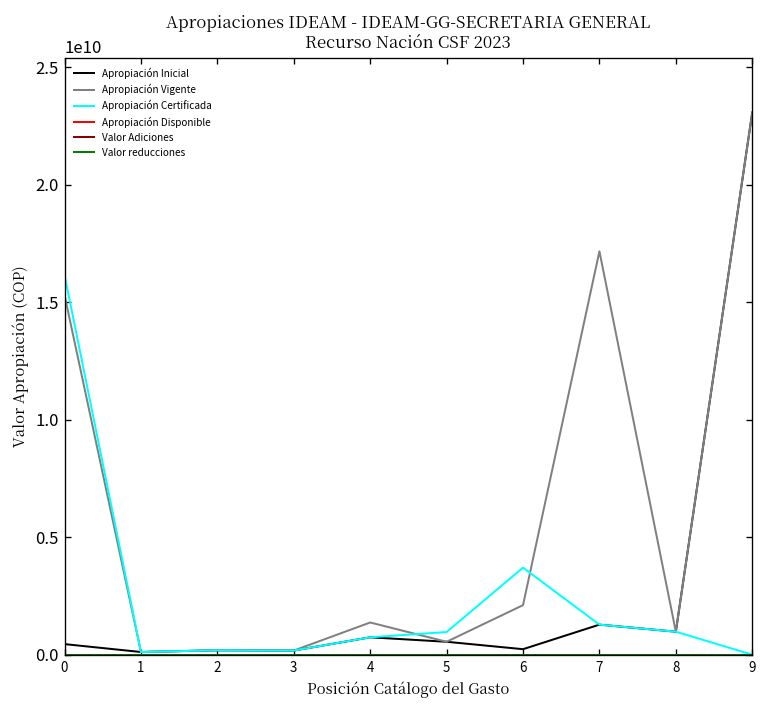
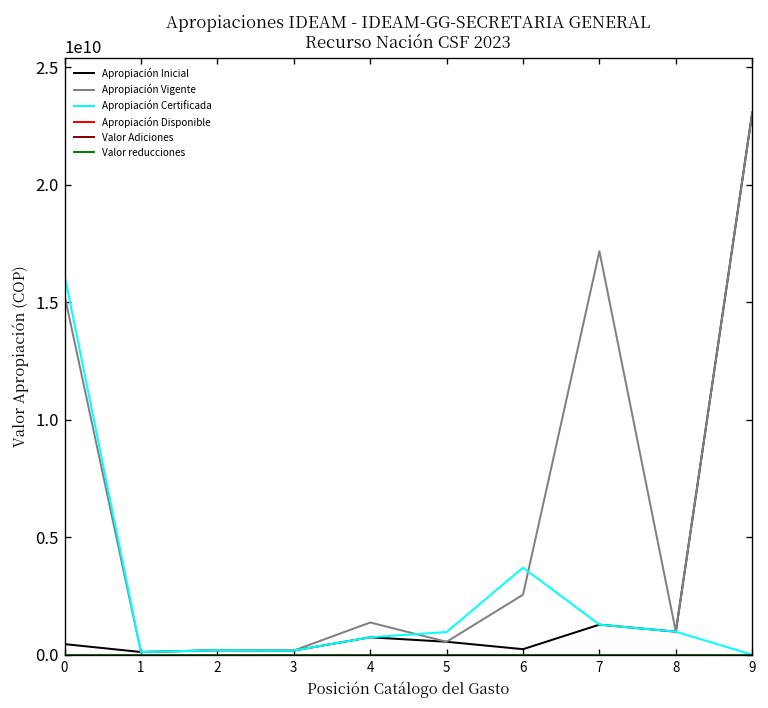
Apropiación Vigente, 6: 2100000000 -> 2600000000
